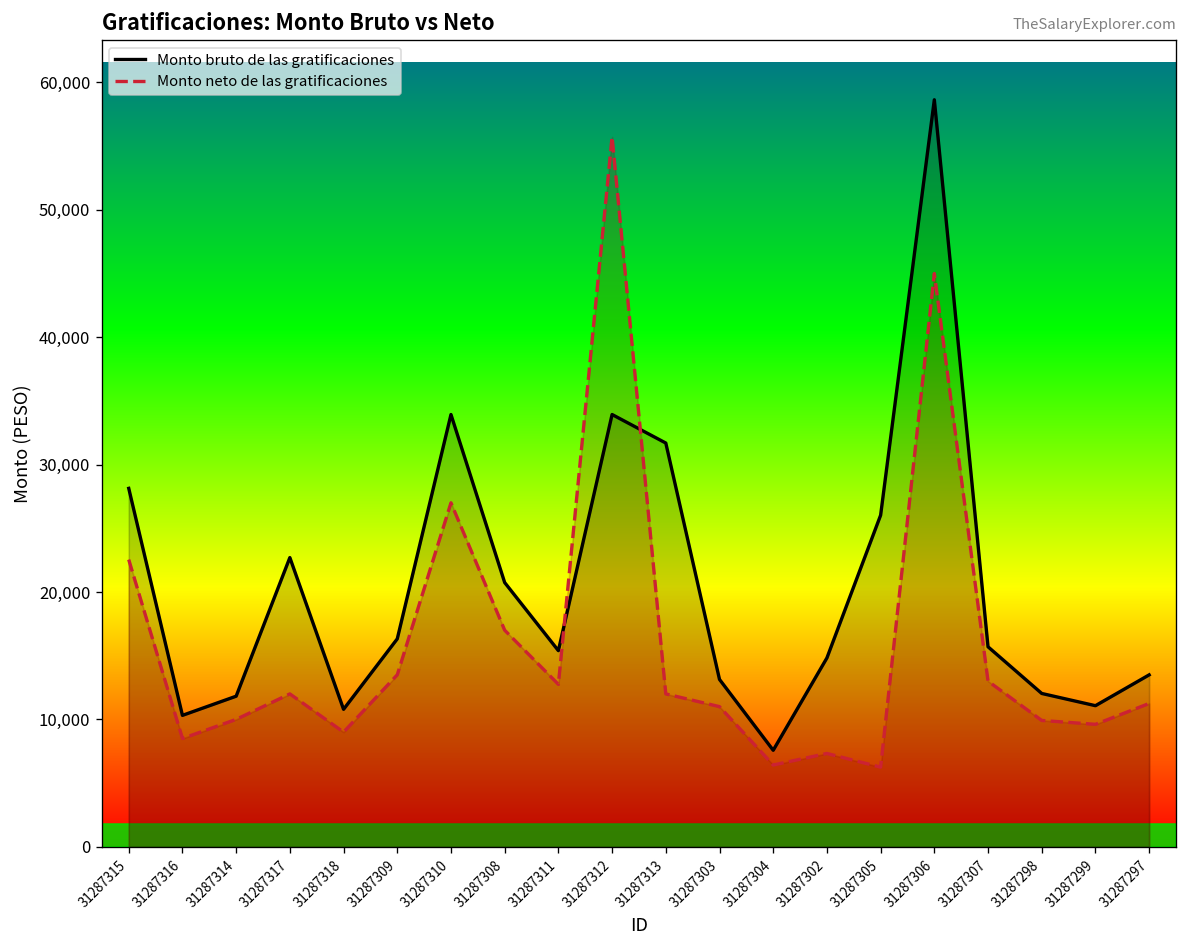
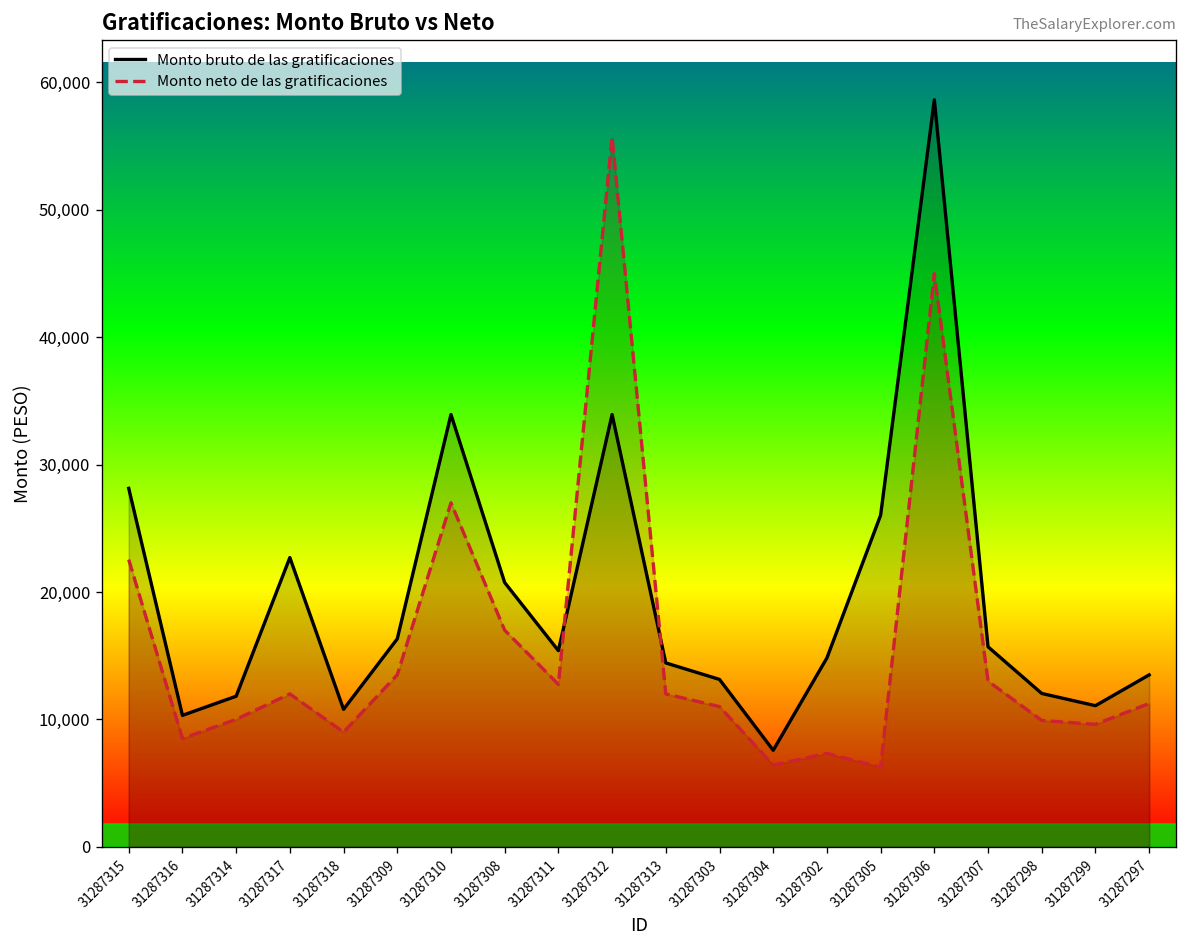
Monto bruto de las gratificaciones, 31287313: 31,700 -> 14,400
